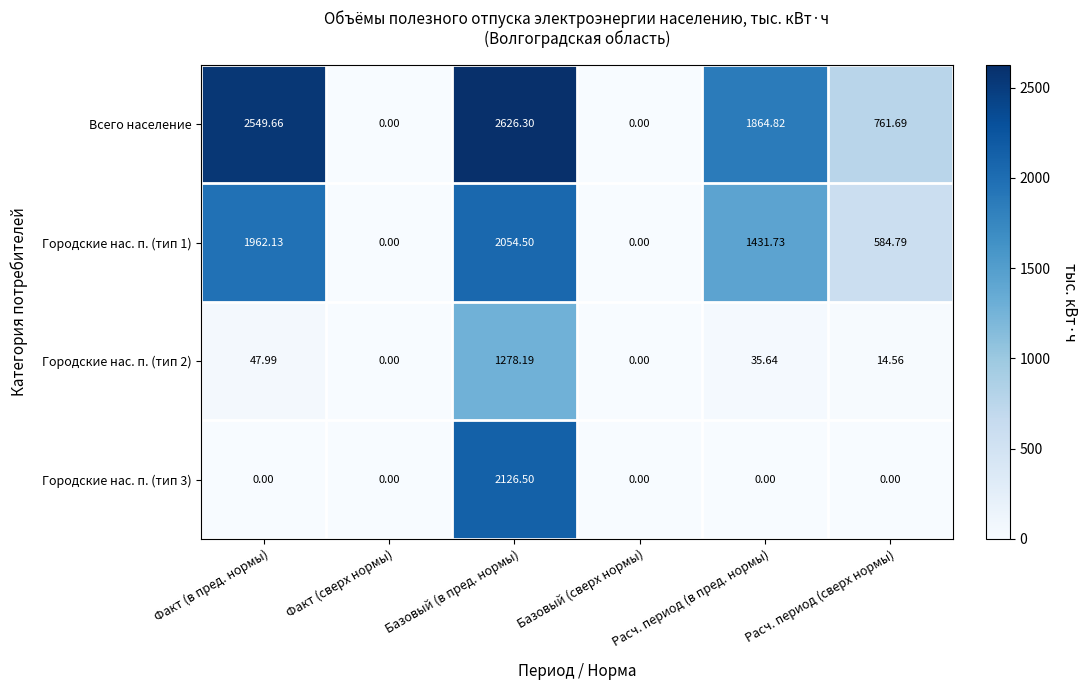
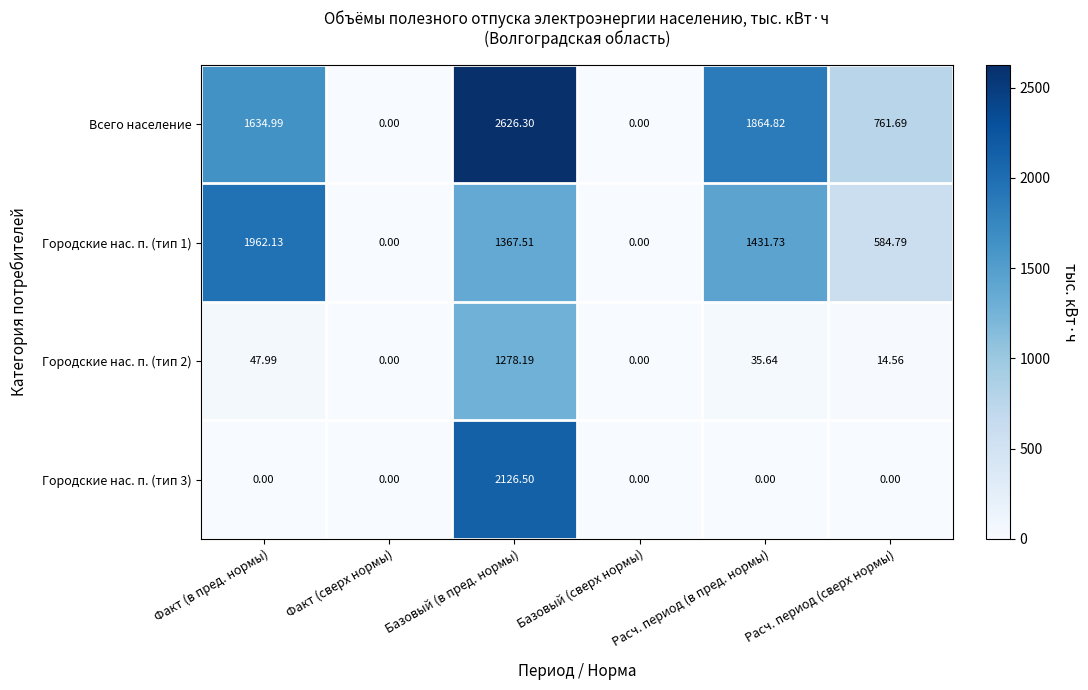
Всего население, Факт (в пред. нормы): 2549.66 -> 1634.99
Городские нас. п. (тип 1), Базовый (в пред. нормы): 2054.50 -> 1367.51
